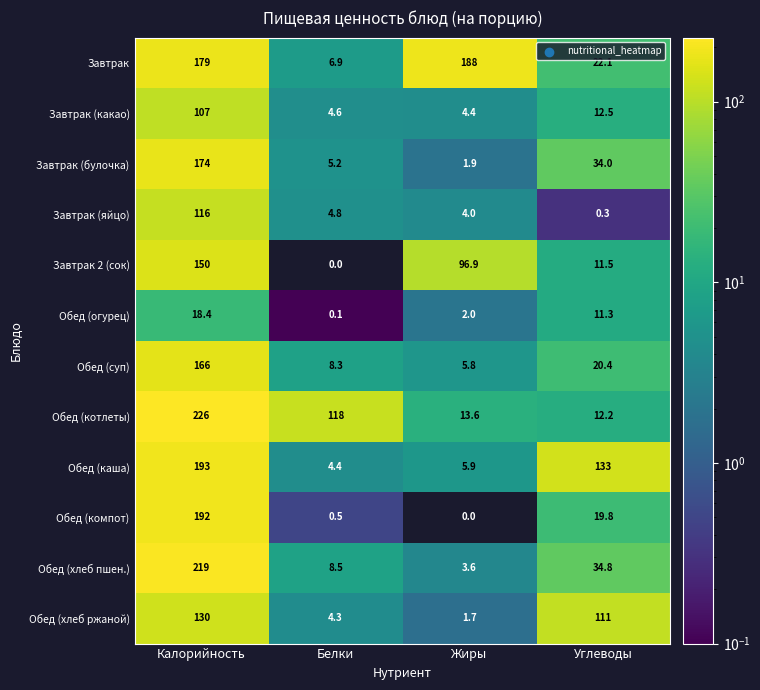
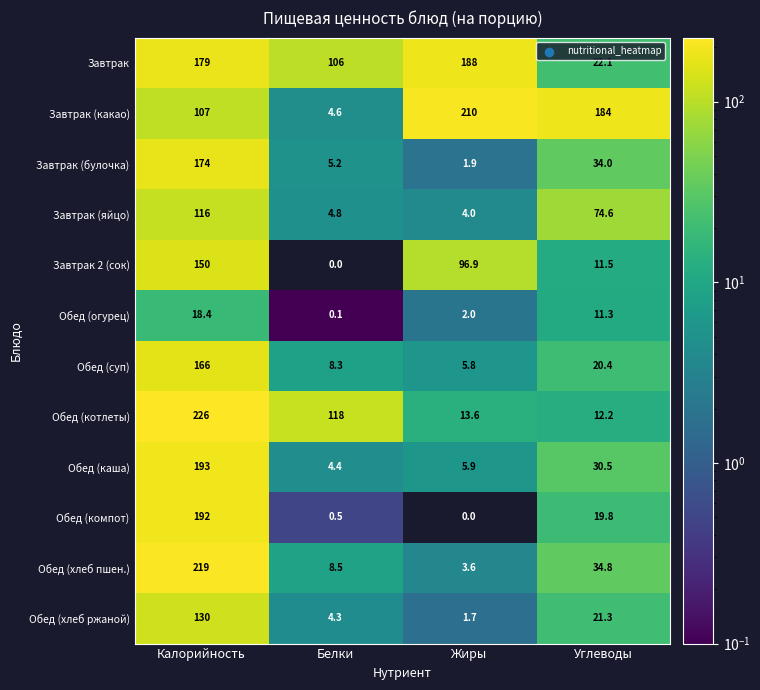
Завтрак, Белки: 6.9 -> 106
Завтрак (какао), Жиры: 4.4 -> 210
Завтрак (какао), Углеводы: 12.5 -> 184
Завтрак (яйцо), Углеводы: 0.3 -> 74.6
Обед (каша), Углеводы: 133 -> 30.5
Обед (хлеб ржаной), Углеводы: 111 -> 21.3
